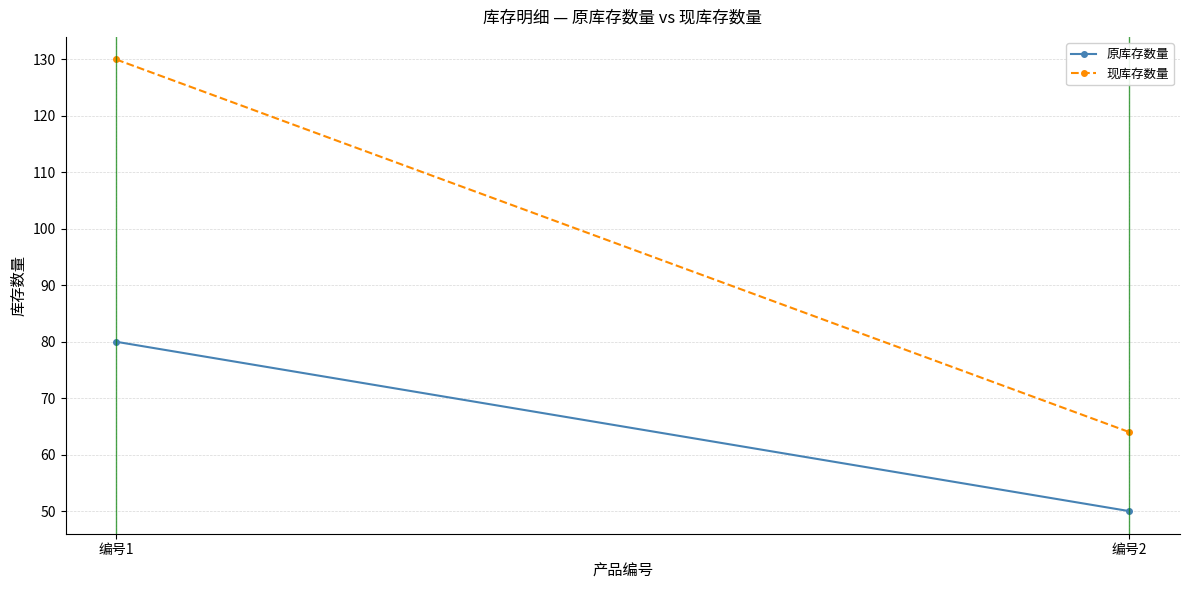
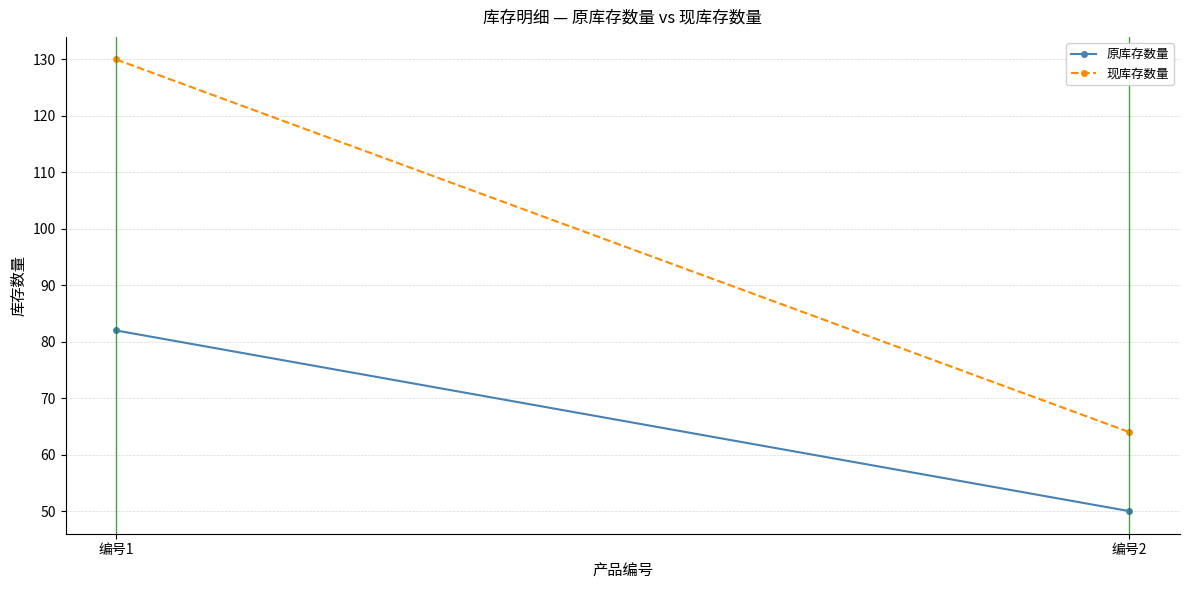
原库存数量, 编号1: 80 -> 82
